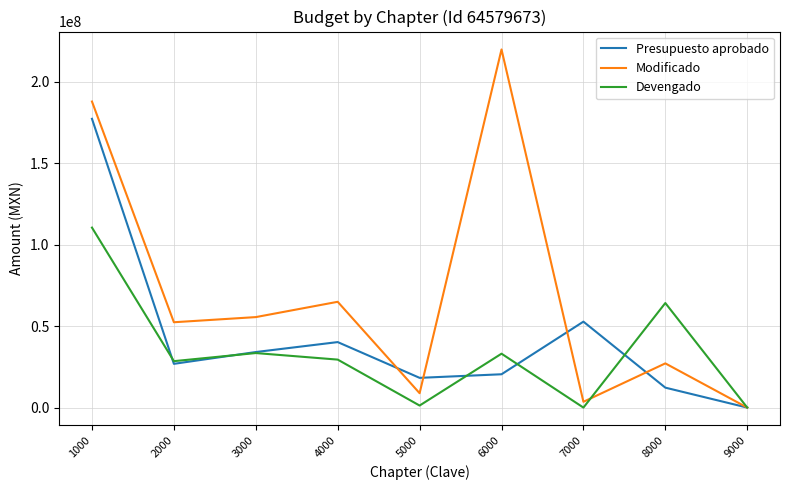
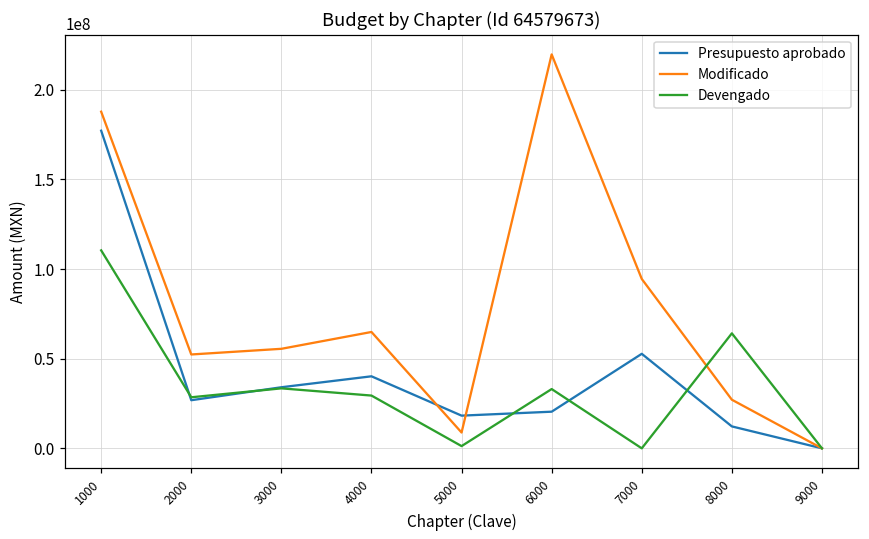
Modificado, 7000: 4000000 -> 94000000
